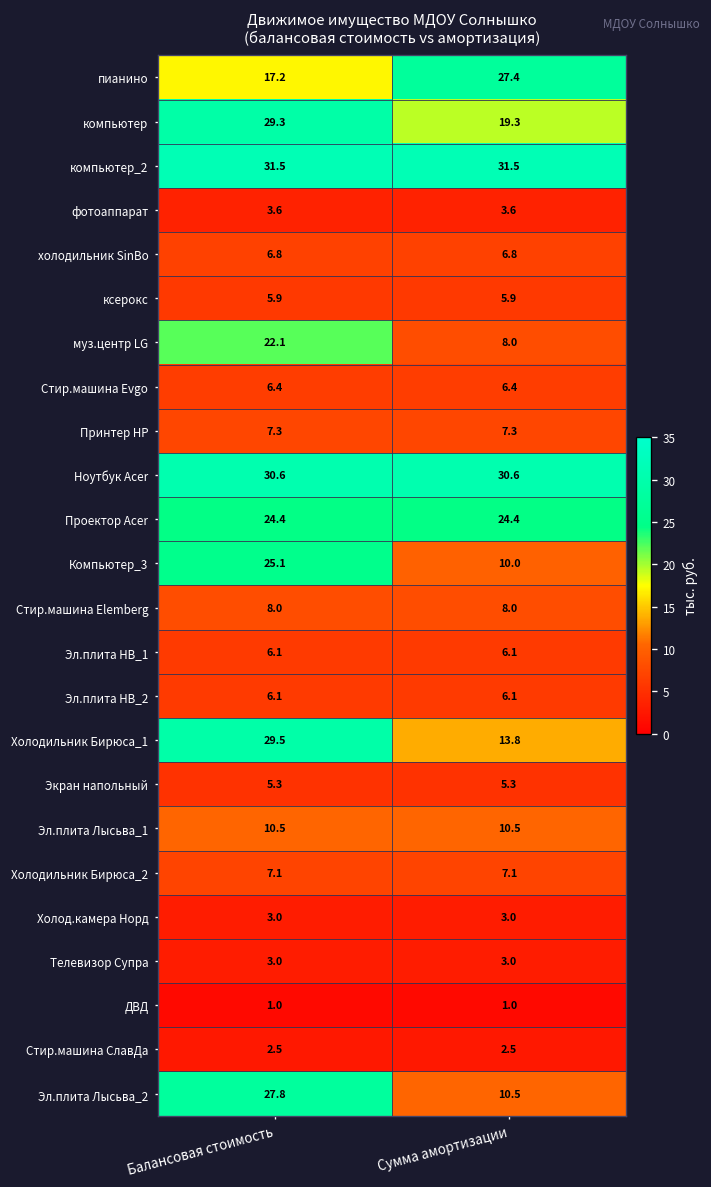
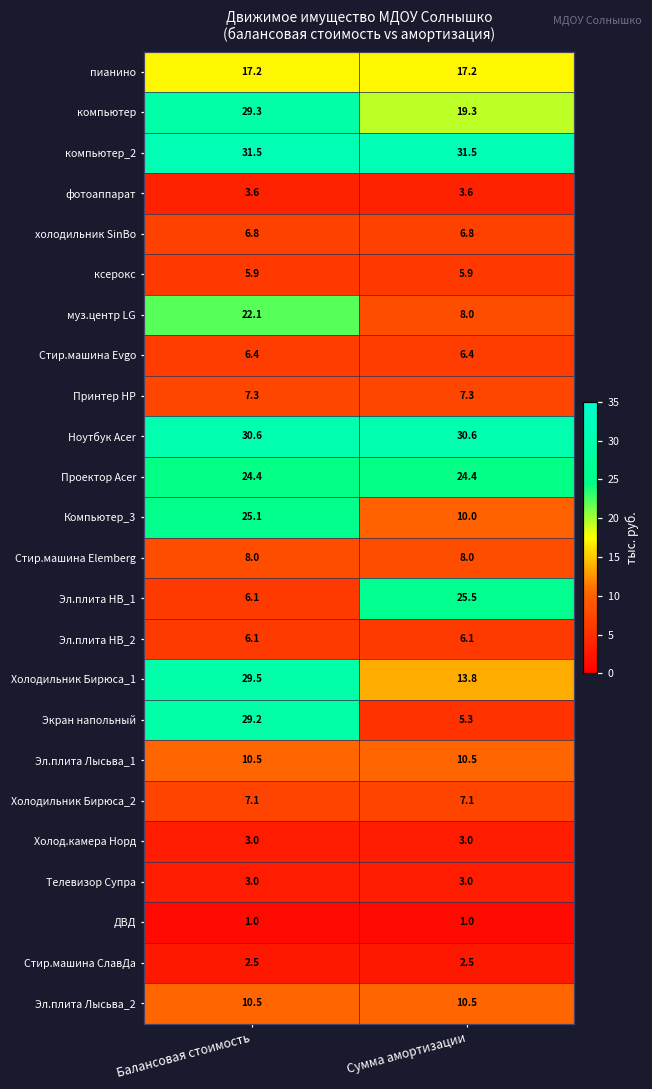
пианино, Сумма амортизации: 27.4 -> 17.2
Эл.плита НВ_1, Сумма амортизации: 6.1 -> 25.5
Экран напольный, Балансовая стоимость: 5.3 -> 29.2
Эл.плита Лысьва_2, Балансовая стоимость: 27.8 -> 10.5
